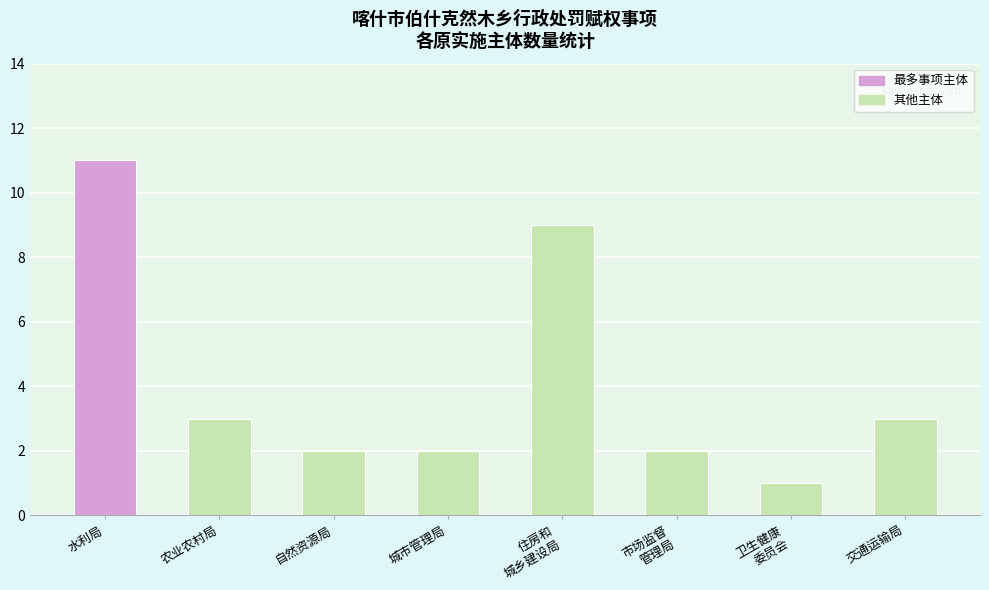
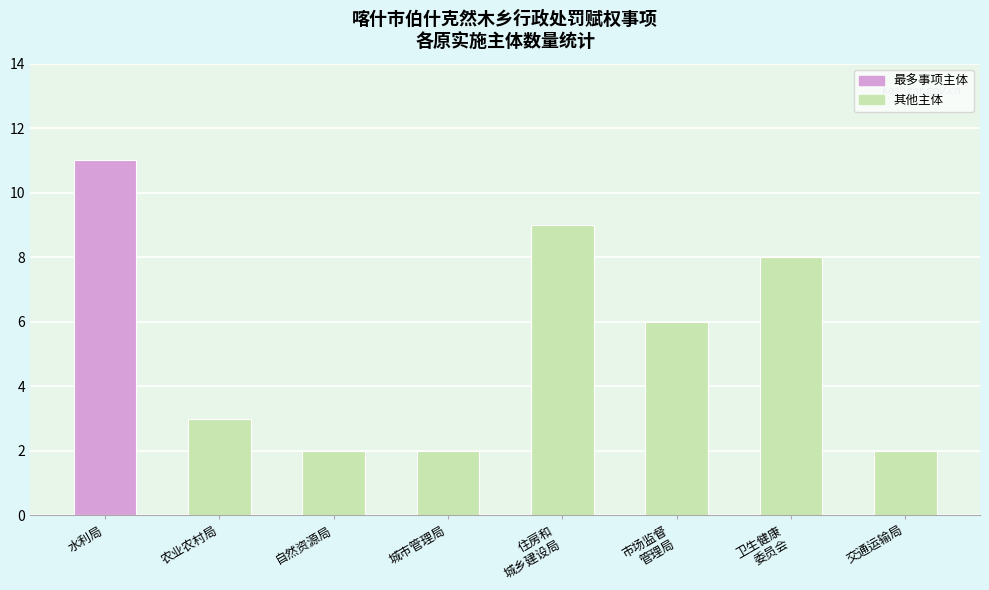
市场监督 管理局: 2 -> 6
卫生健康 委员会: 1 -> 8
交通运输局: 3 -> 2
